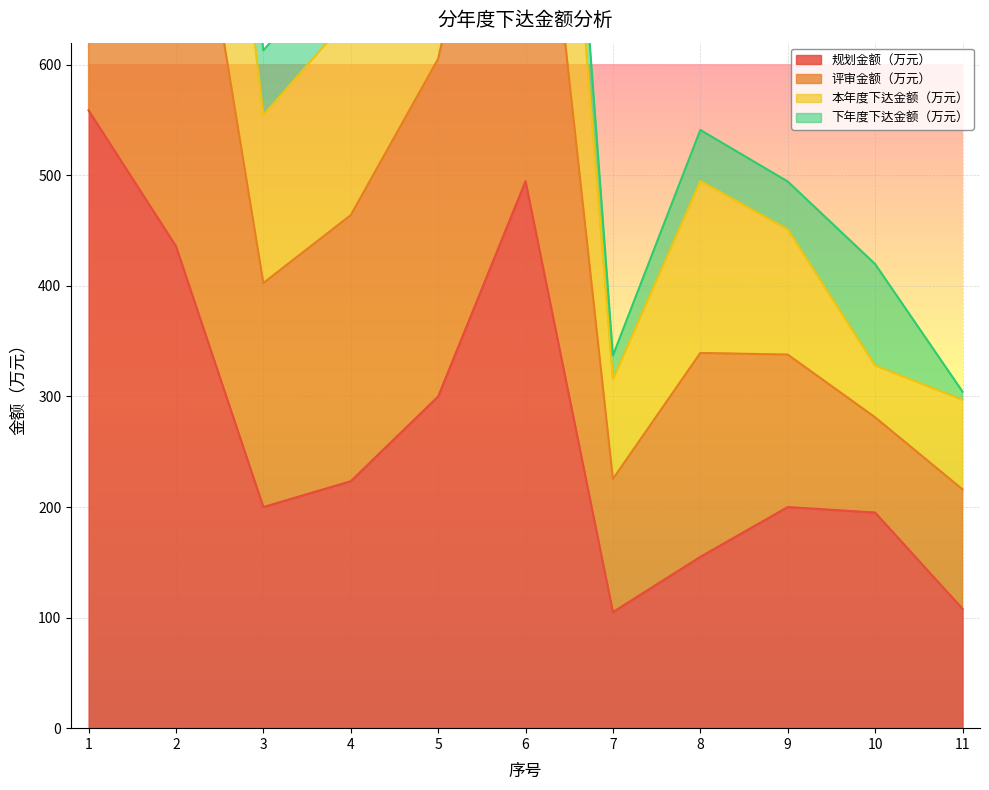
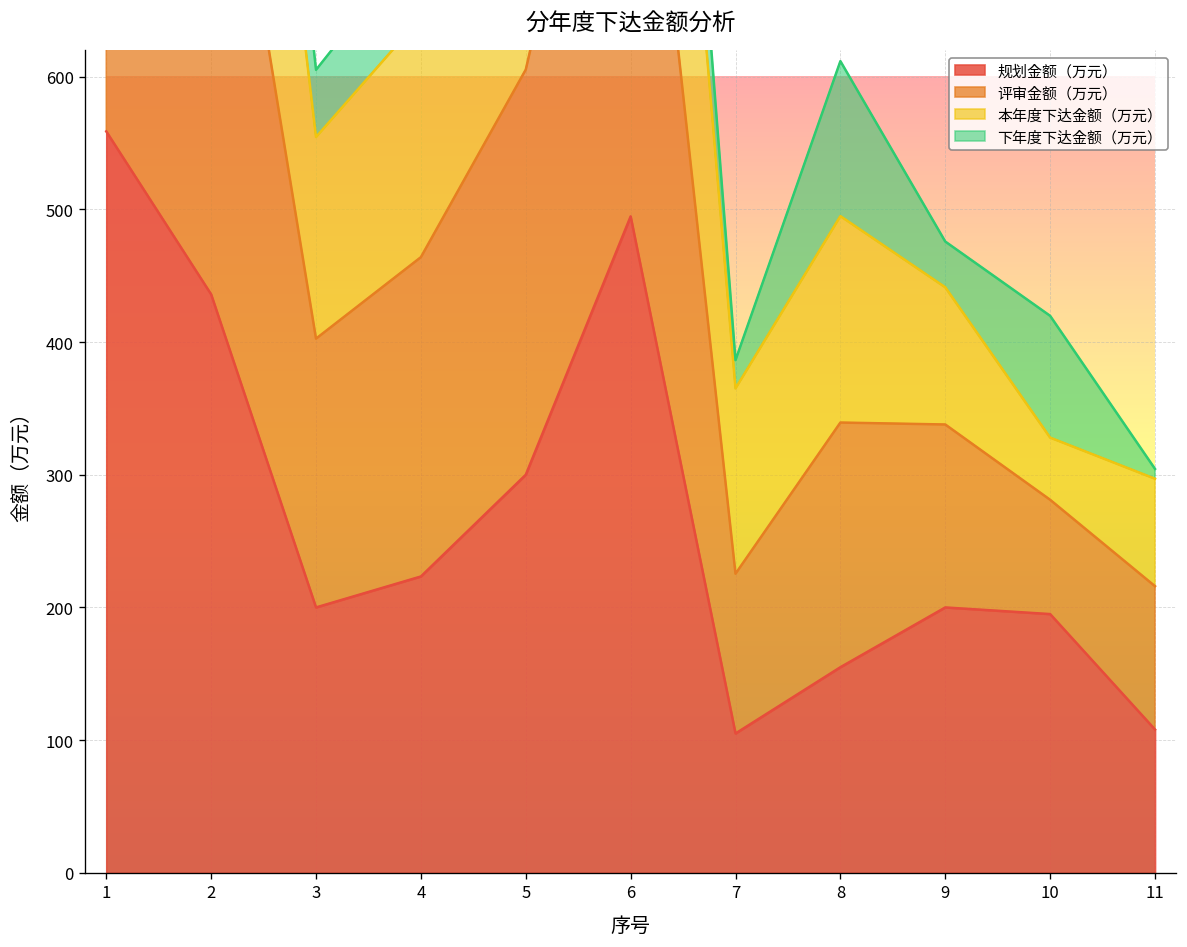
下年度下达金额（万元）, 3: 58 -> 51
本年度下达金额（万元）, 7: 90 -> 140
下年度下达金额（万元）, 8: 46 -> 117
本年度下达金额（万元）, 9: 113 -> 103
下年度下达金额（万元）, 9: 43 -> 34
